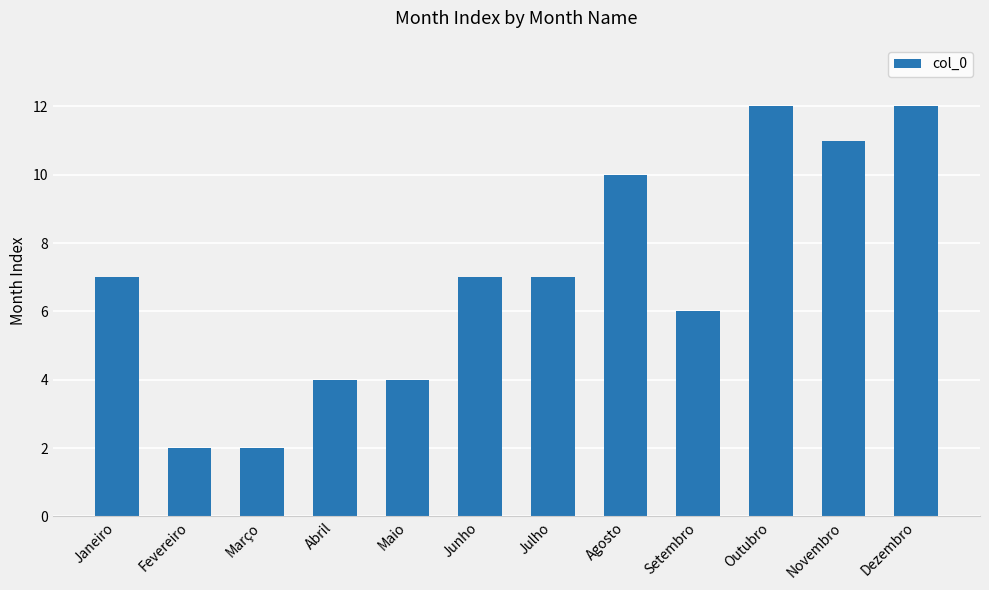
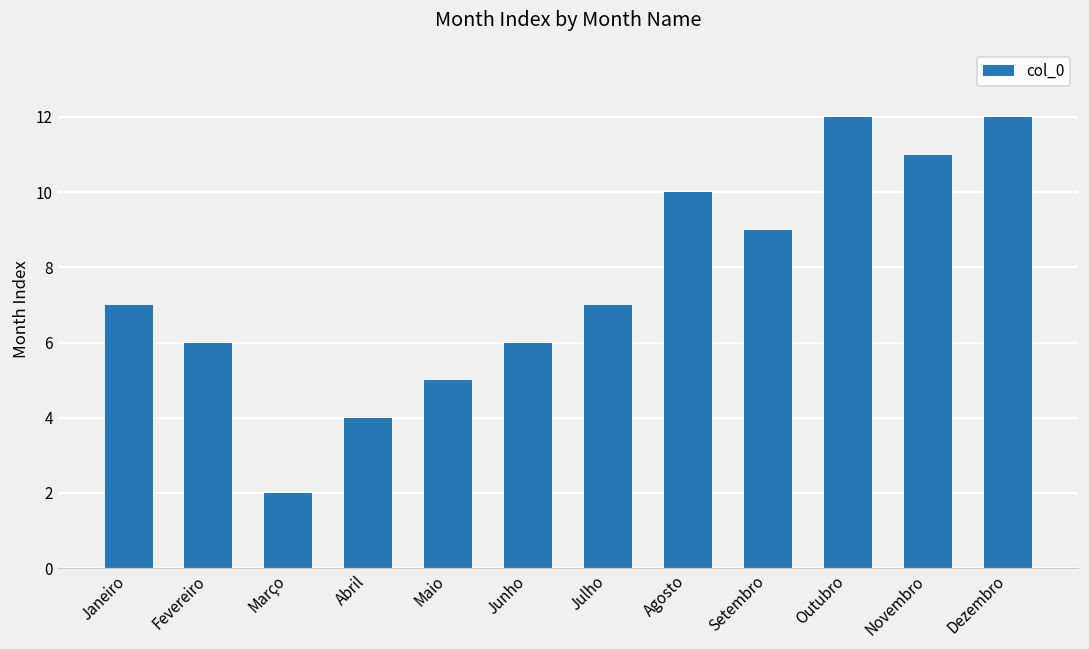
Fevereiro: 2 -> 6
Maio: 4 -> 5
Junho: 7 -> 6
Setembro: 6 -> 9
